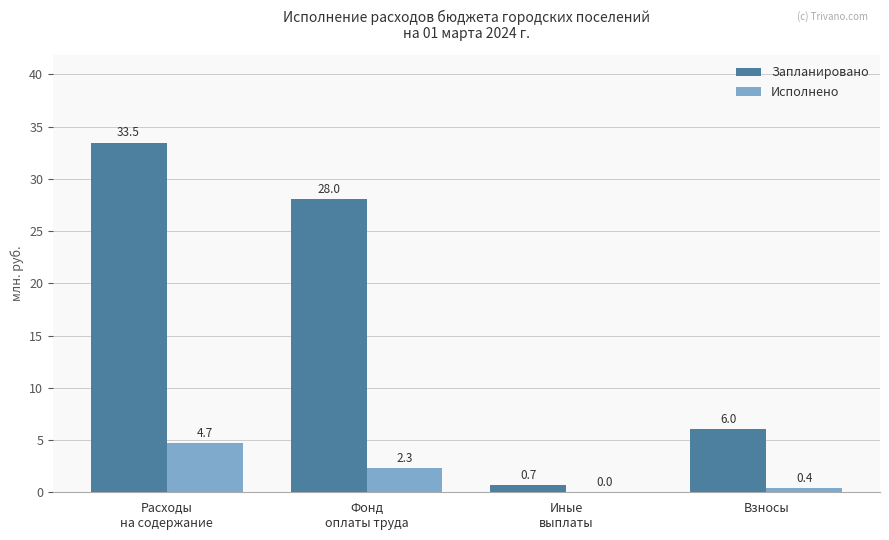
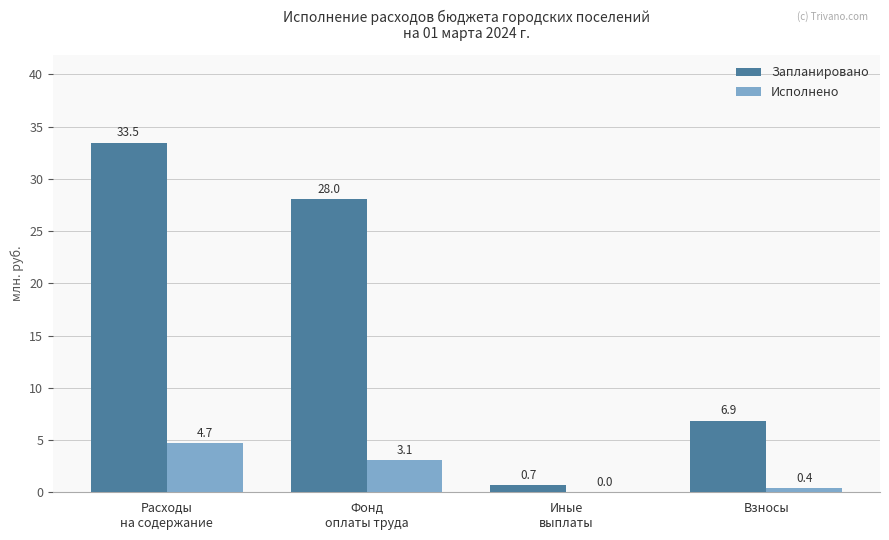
Исполнено, Фонд оплаты труда: 2.3 -> 3.1
Запланировано, Взносы: 6.0 -> 6.9
